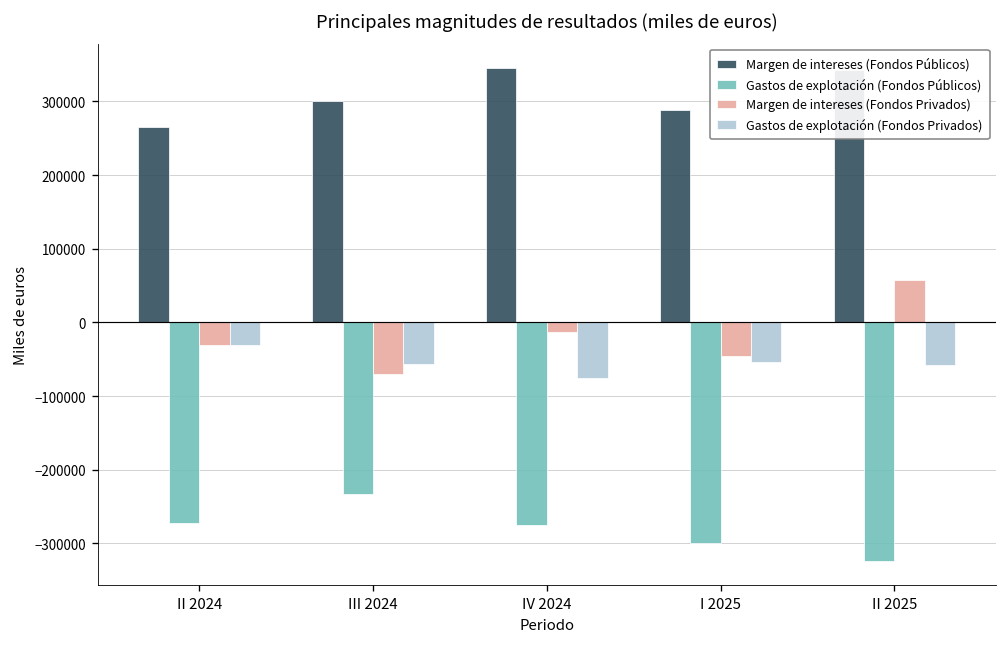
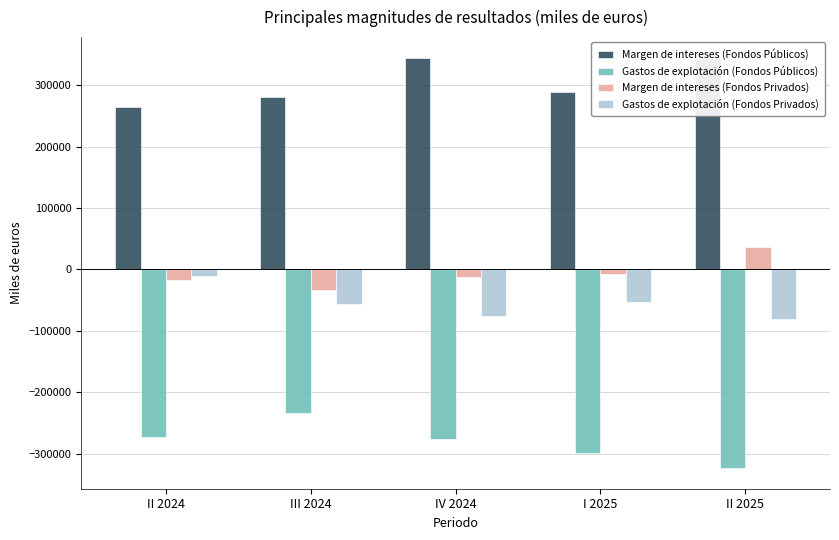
Margen de intereses (Fondos Privados), II 2024: -30000 -> -20000
Gastos de explotación (Fondos Privados), II 2024: -30000 -> -10000
Margen de intereses (Fondos Públicos), III 2024: 300000 -> 280000
Margen de intereses (Fondos Privados), III 2024: -70000 -> -30000
Margen de intereses (Fondos Privados), I 2025: -50000 -> -10000
Margen de intereses (Fondos Privados), II 2025: 60000 -> 40000
Gastos de explotación (Fondos Privados), II 2025: -60000 -> -80000
